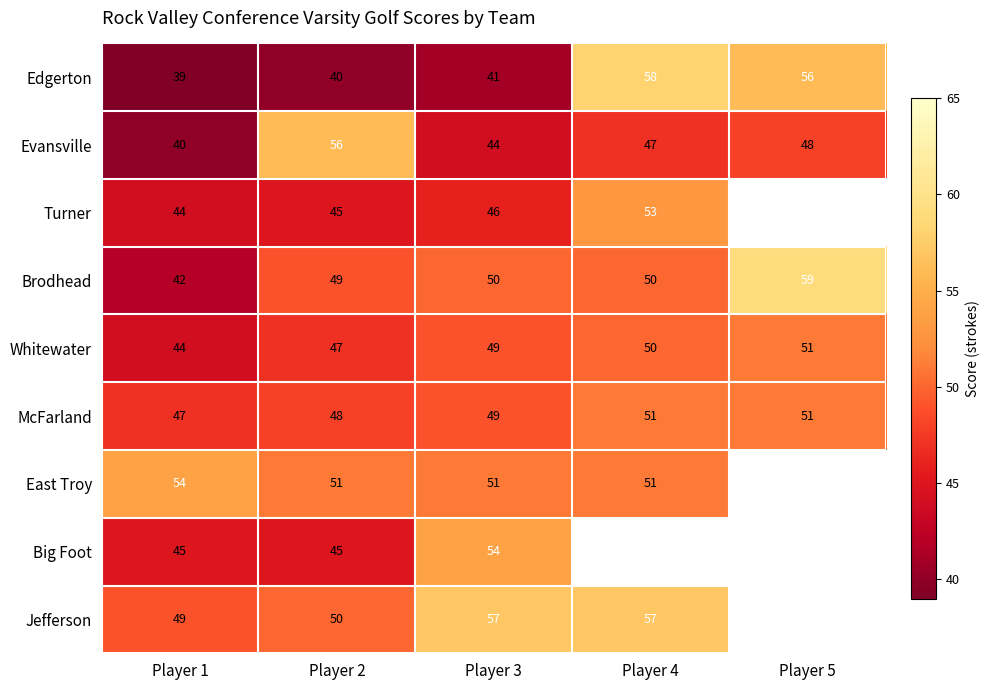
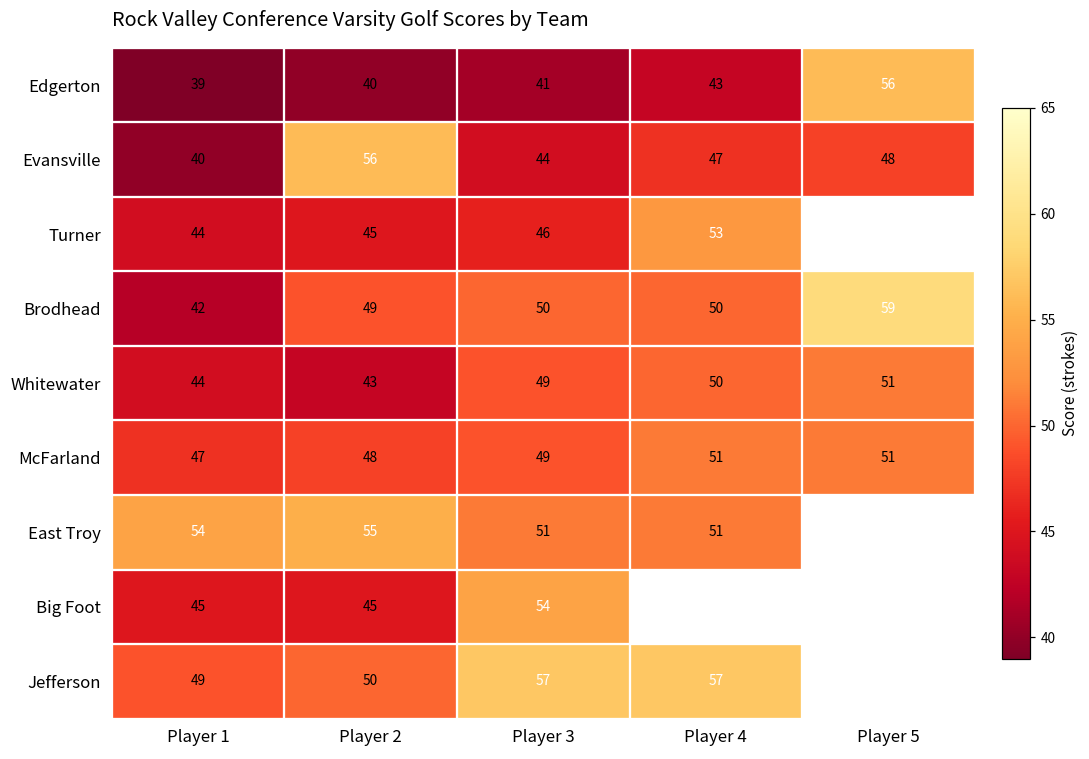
Edgerton, Player 4: 58 -> 43
Whitewater, Player 2: 47 -> 43
East Troy, Player 2: 51 -> 55
